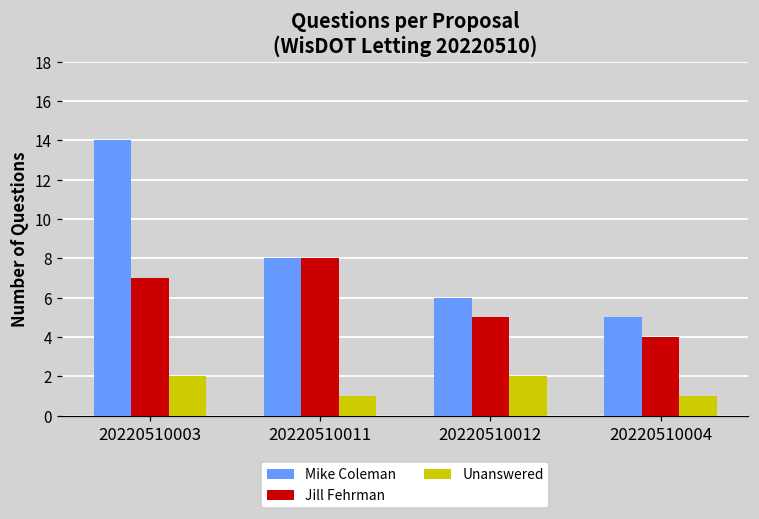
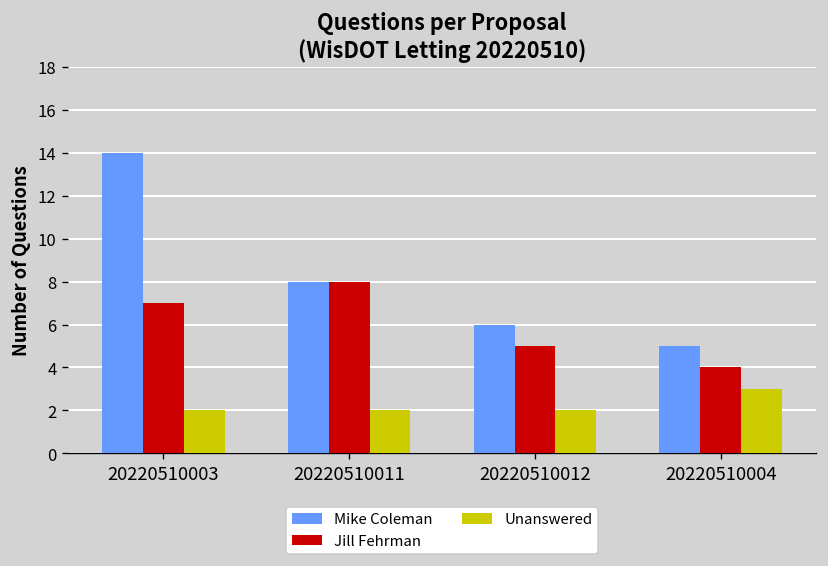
Unanswered, 20220510011: 1 -> 2
Unanswered, 20220510004: 1 -> 3
